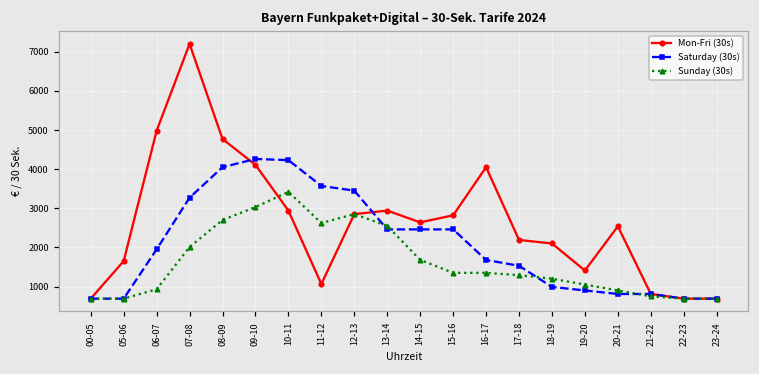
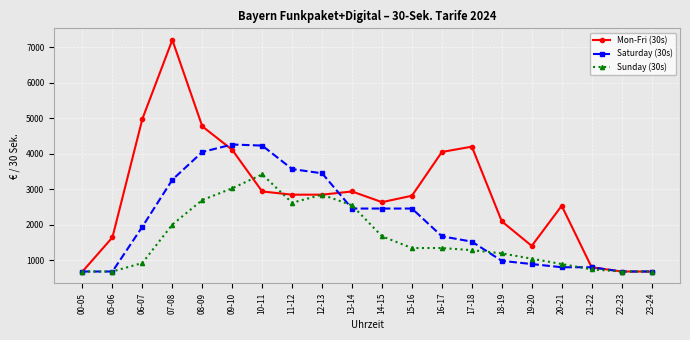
Mon-Fri (30s), 11-12: 1100 -> 2900
Mon-Fri (30s), 17-18: 2200 -> 4200
